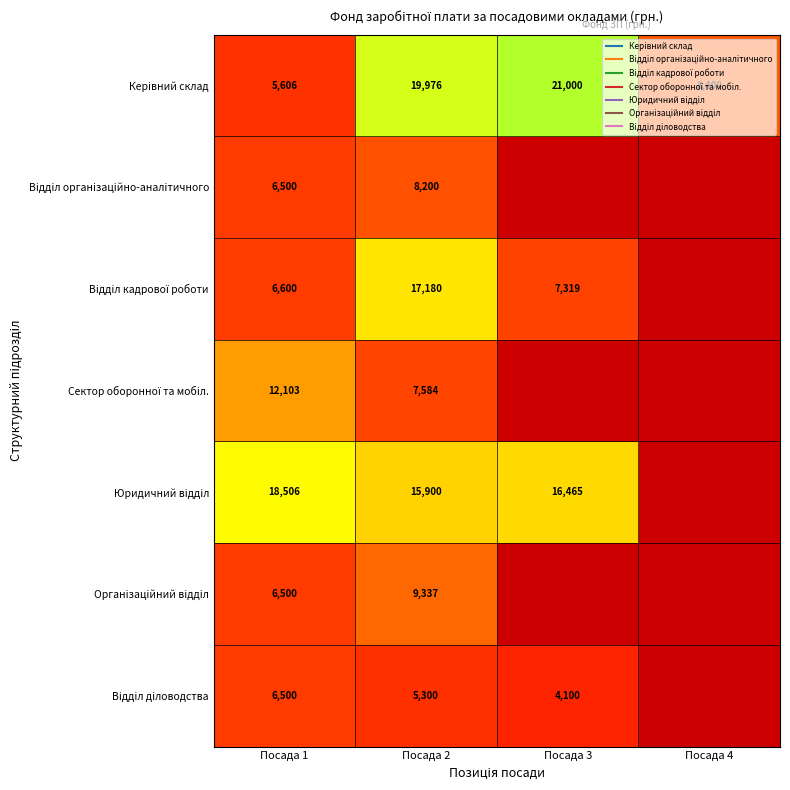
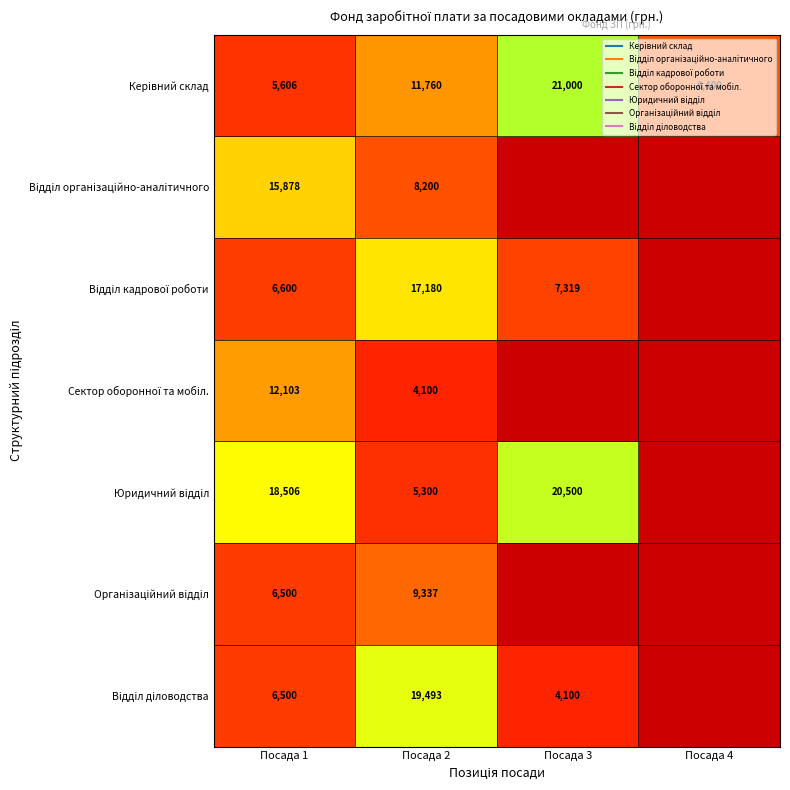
Керівний склад, Посада 2: 19,976 -> 11,760
Відділ організаційно-аналітичного, Посада 1: 6,500 -> 15,878
Сектор оборонної та мобіл., Посада 2: 7,584 -> 4,100
Юридичний відділ, Посада 2: 15,900 -> 5,300
Юридичний відділ, Посада 3: 16,465 -> 20,500
Відділ діловодства, Посада 2: 5,300 -> 19,493
